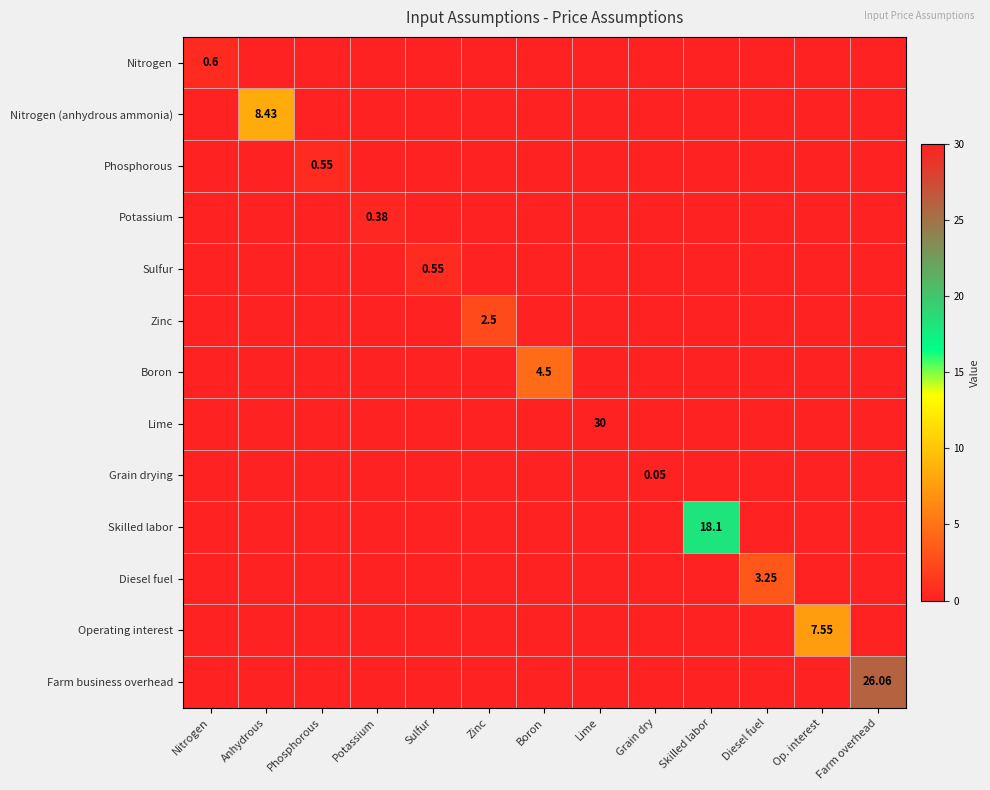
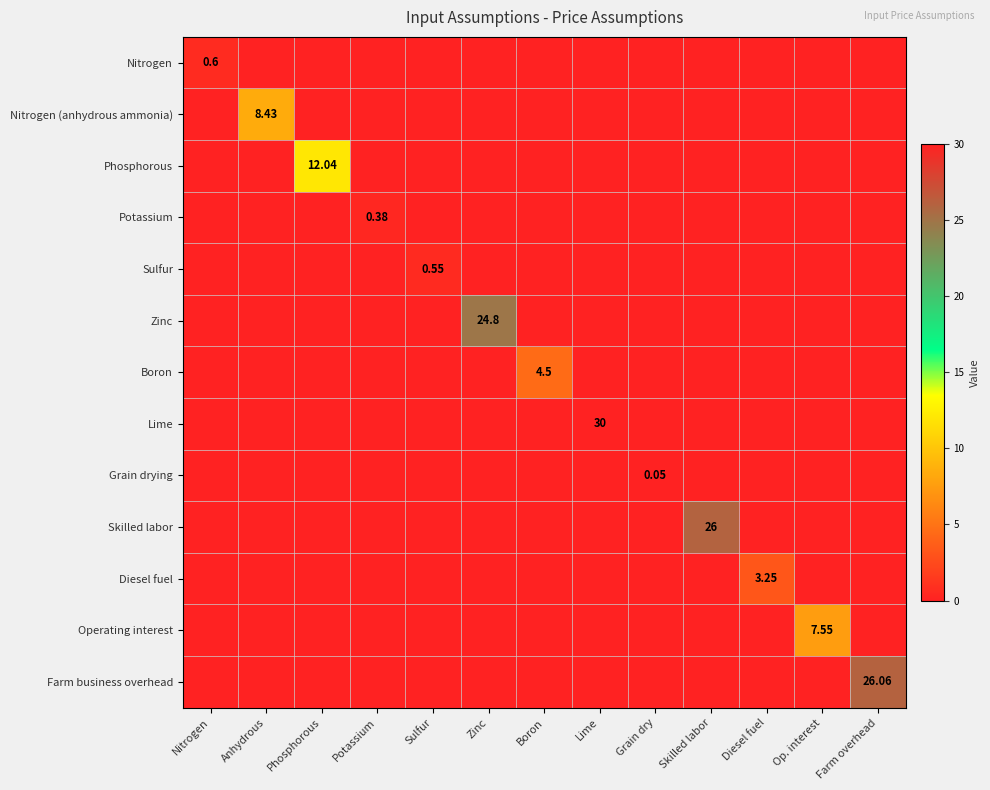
Phosphorous, Phosphorous: 0.55 -> 12.04
Zinc, Zinc: 2.5 -> 24.8
Skilled labor, Skilled labor: 18.1 -> 26
